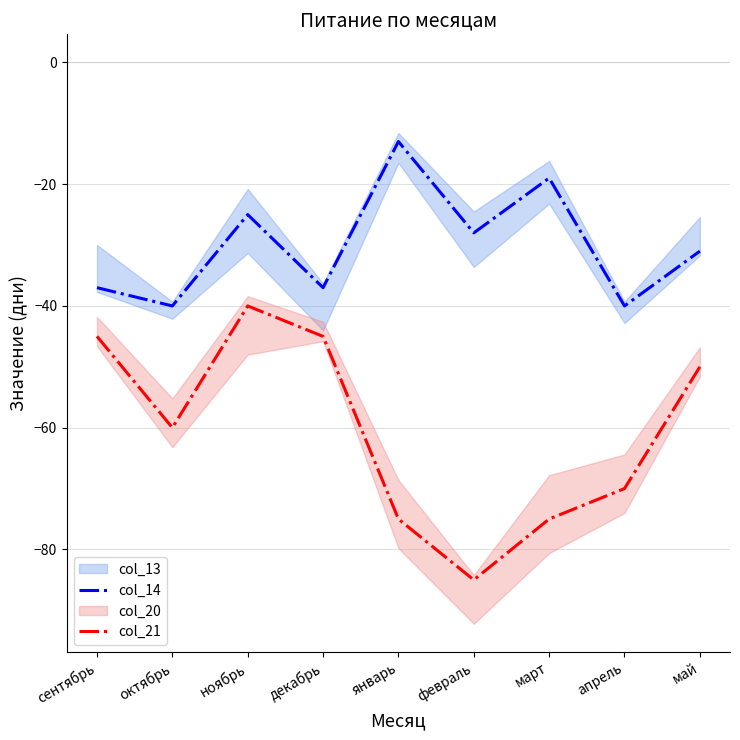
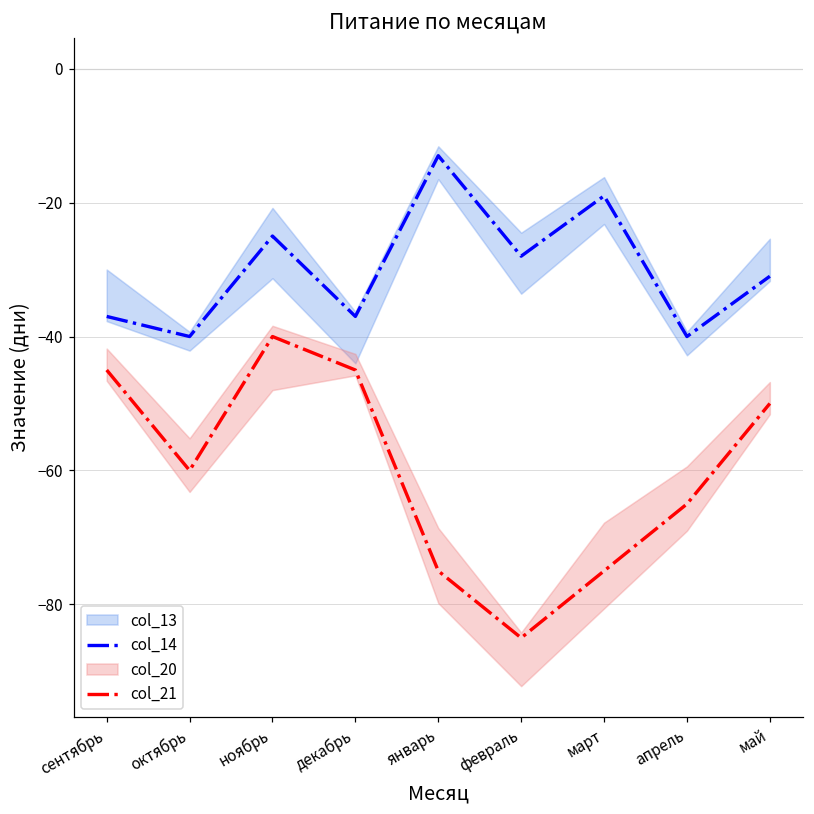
col_21, апрель: -70 -> -65
